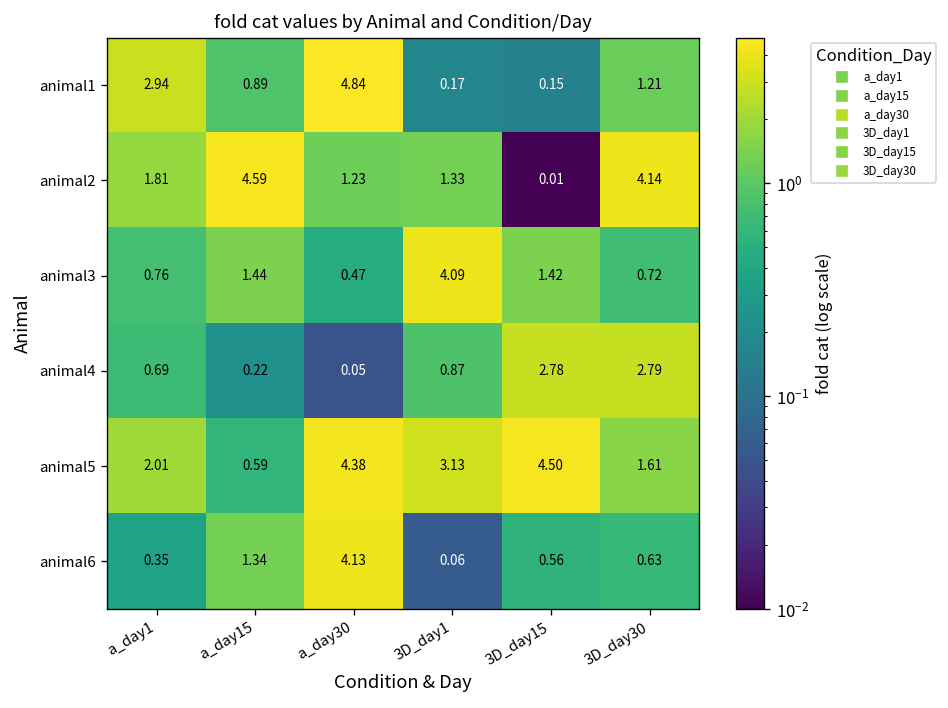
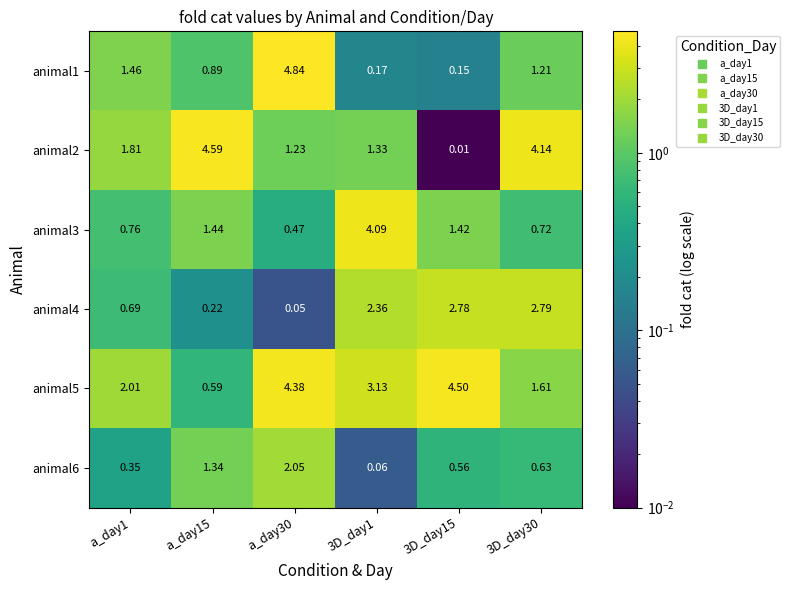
animal1, a_day1: 2.94 -> 1.46
animal4, 3D_day1: 0.87 -> 2.36
animal6, a_day30: 4.13 -> 2.05
